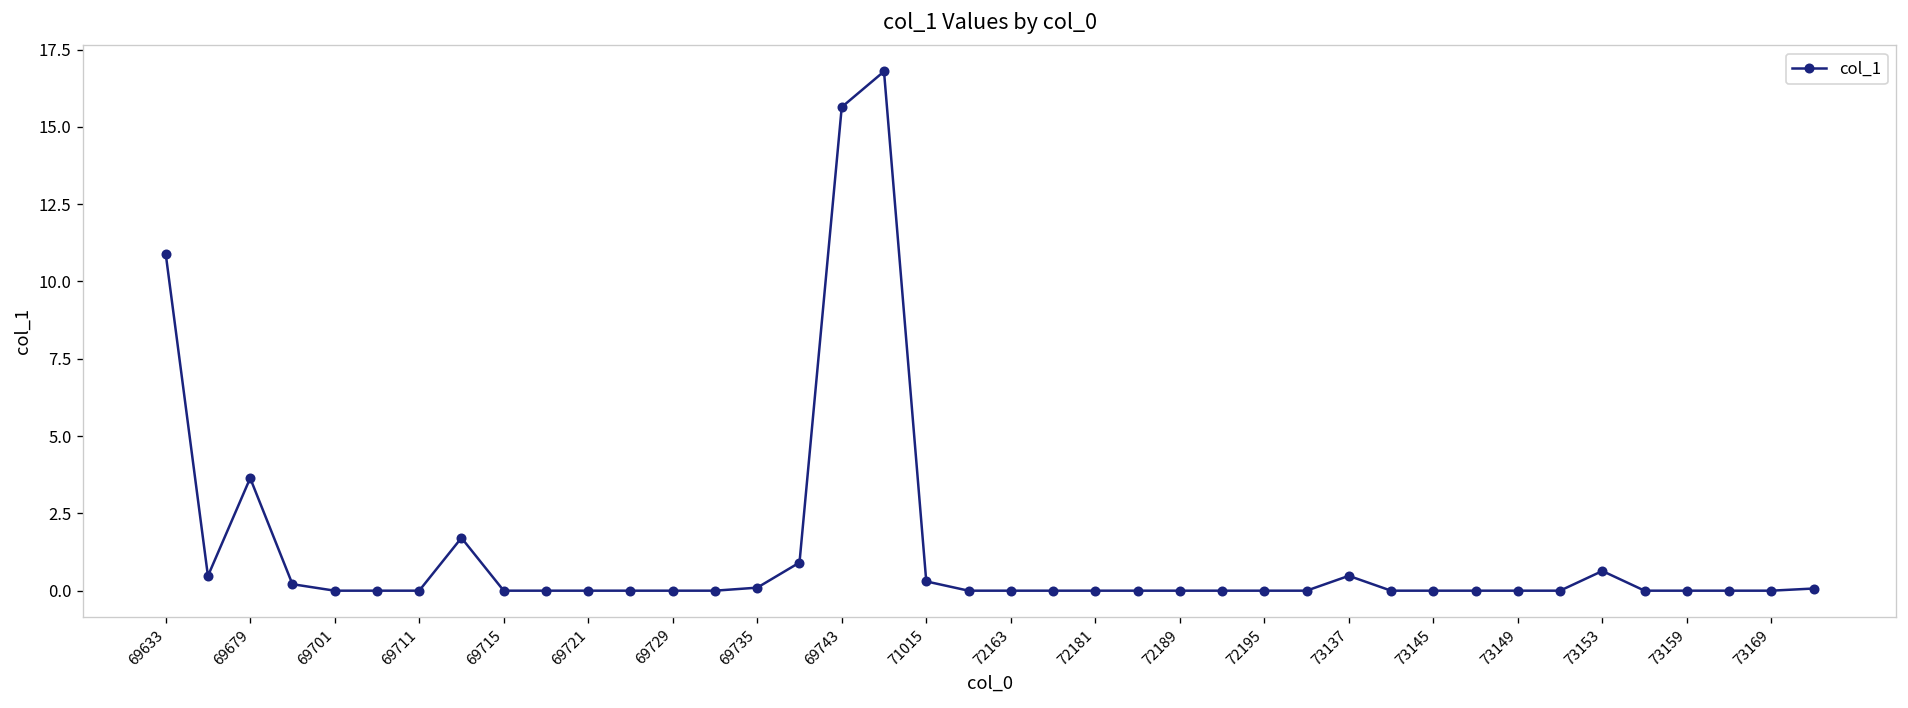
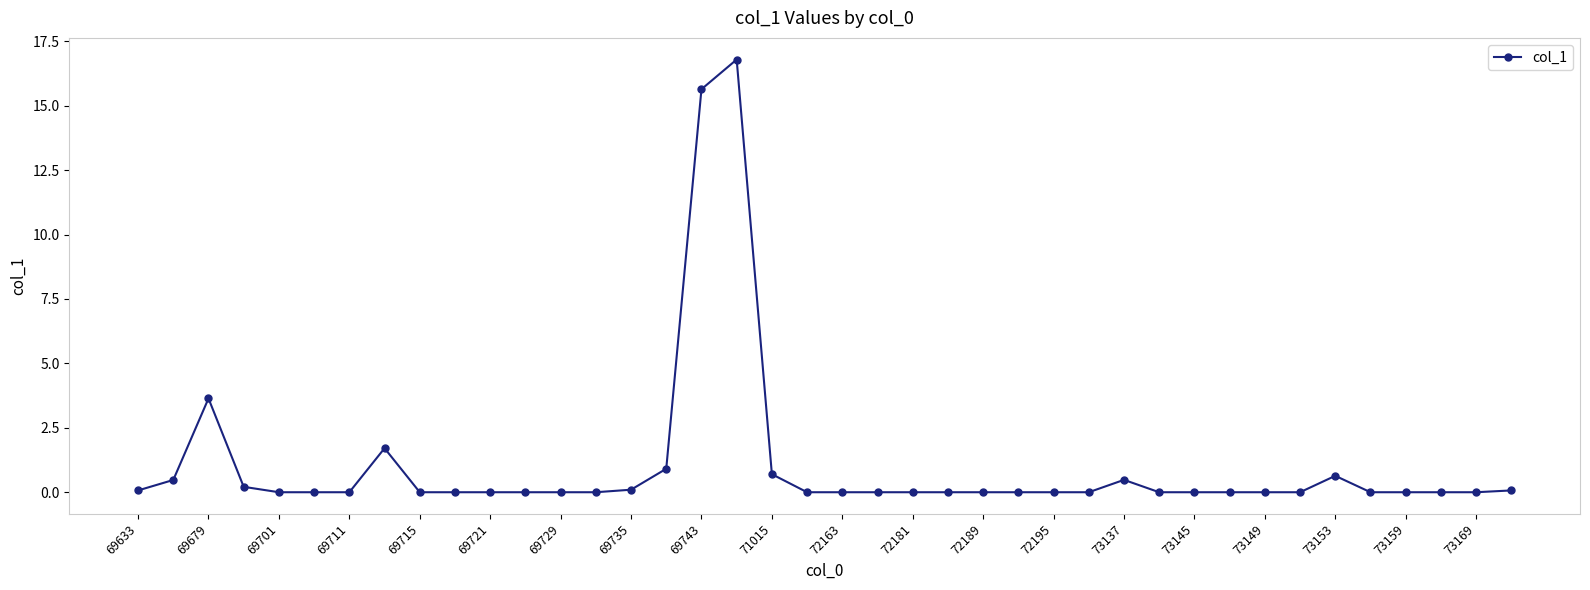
69633: 10.9 -> 0.1
71015: 0.3 -> 0.7
